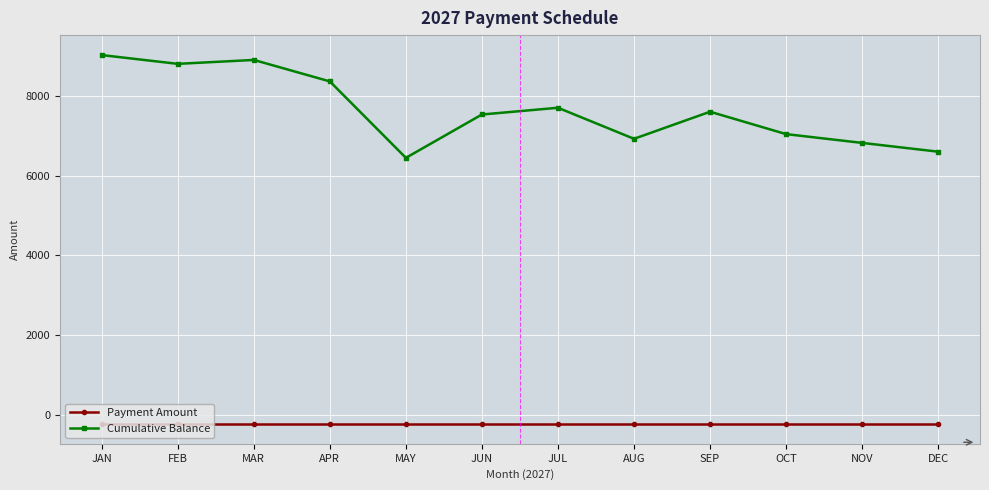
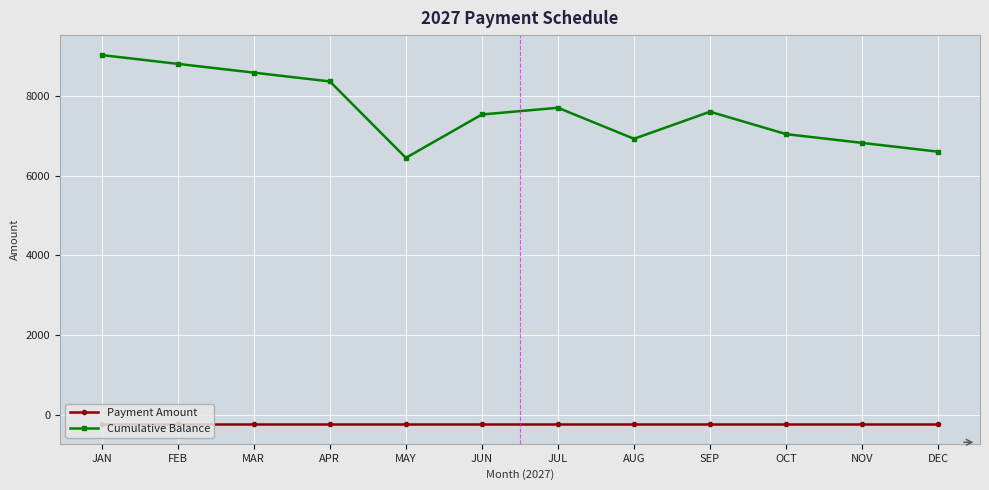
Cumulative Balance, MAR: 8900 -> 8600
